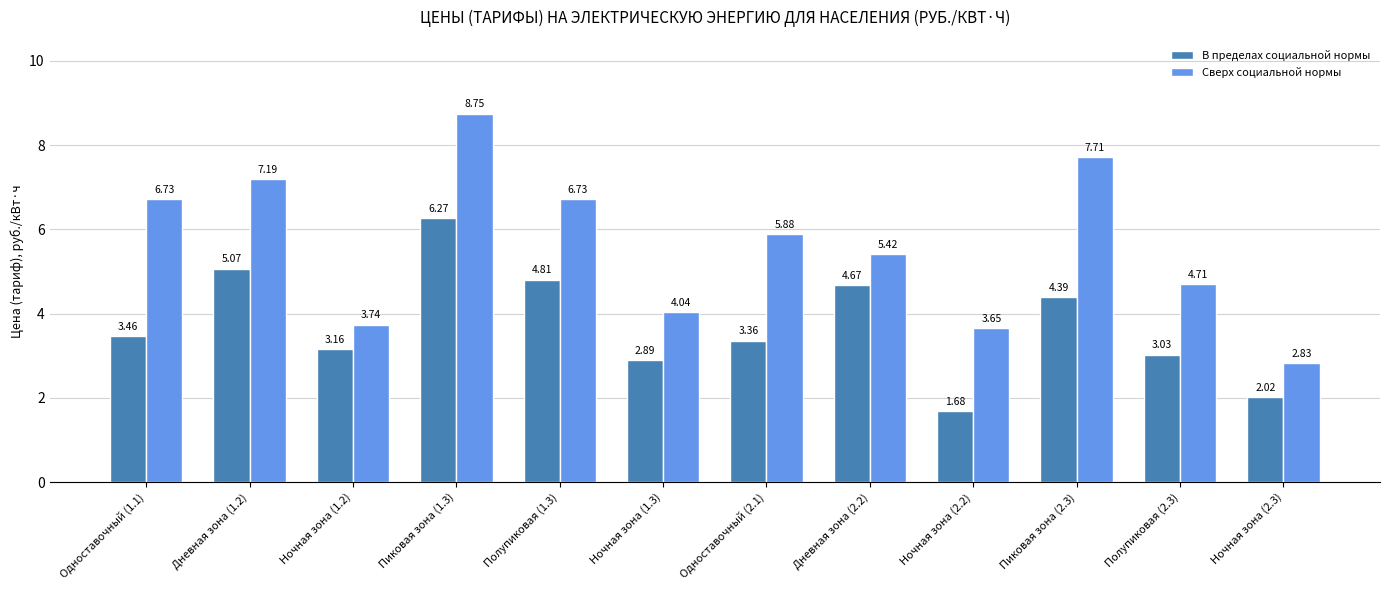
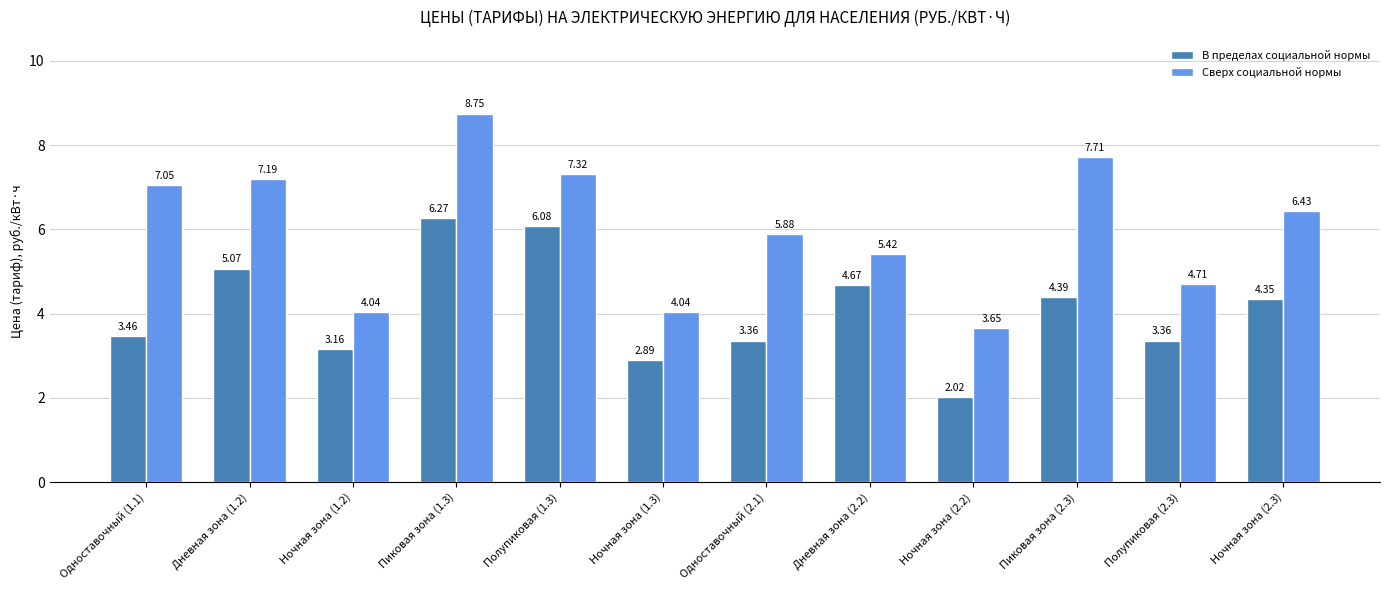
Сверх социальной нормы, Одноставочный (1.1): 6.73 -> 7.05
Сверх социальной нормы, Ночная зона (1.2): 3.74 -> 4.04
В пределах социальной нормы, Полупиковая (1.3): 4.81 -> 6.08
Сверх социальной нормы, Полупиковая (1.3): 6.73 -> 7.32
В пределах социальной нормы, Ночная зона (2.2): 1.68 -> 2.02
В пределах социальной нормы, Полупиковая (2.3): 3.03 -> 3.36
В пределах социальной нормы, Ночная зона (2.3): 2.02 -> 4.35
Сверх социальной нормы, Ночная зона (2.3): 2.83 -> 6.43
